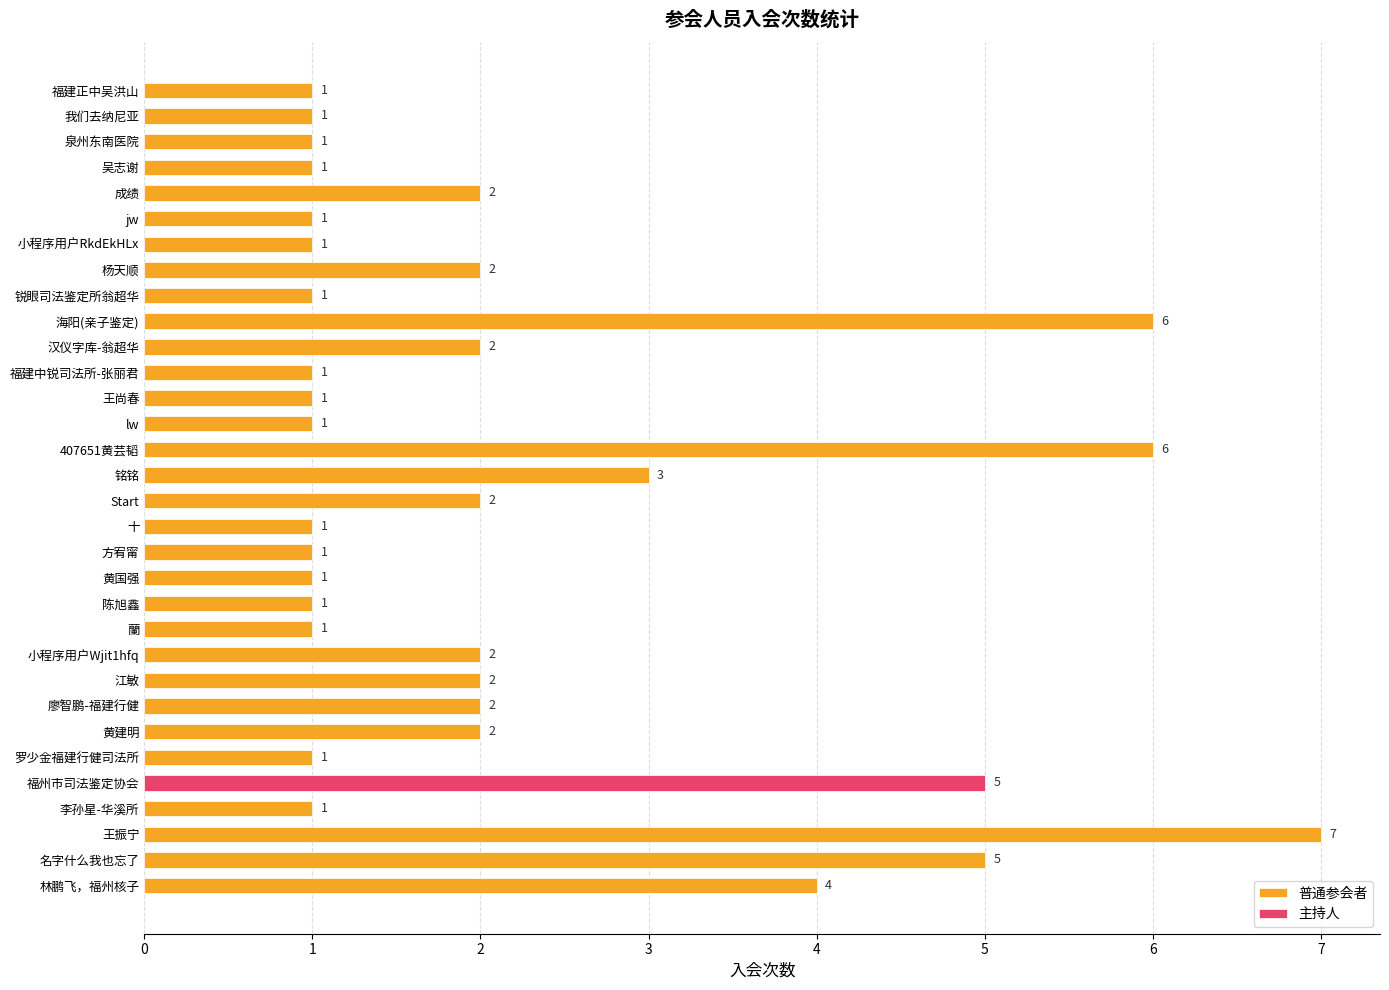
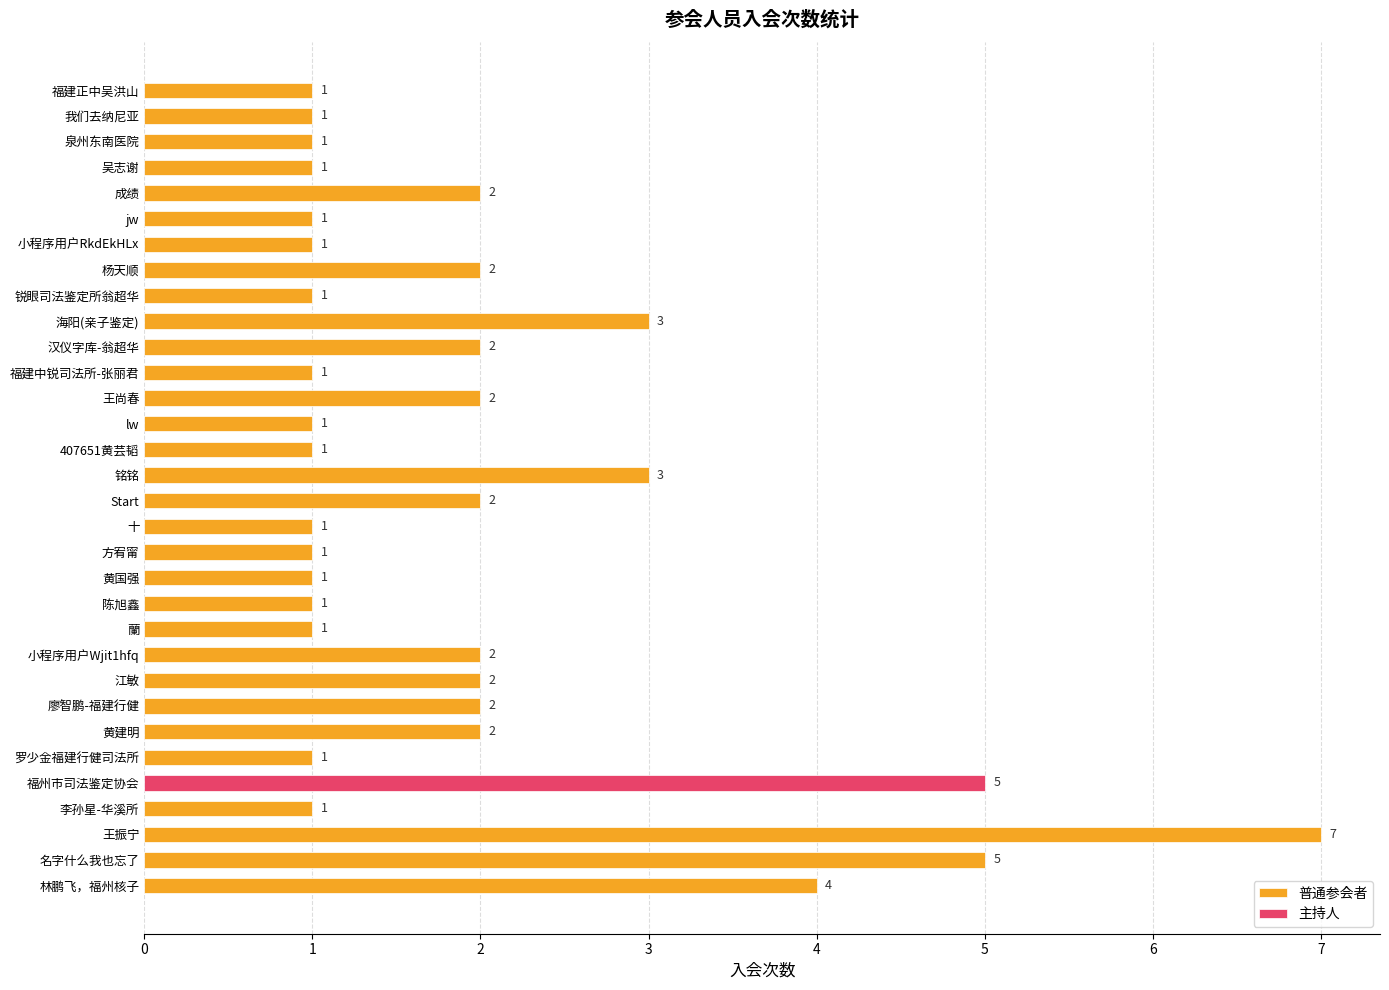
普通参会者, 海阳(亲子鉴定): 6 -> 3
普通参会者, 王尚春: 1 -> 2
普通参会者, 407651黄芸韬: 6 -> 1
